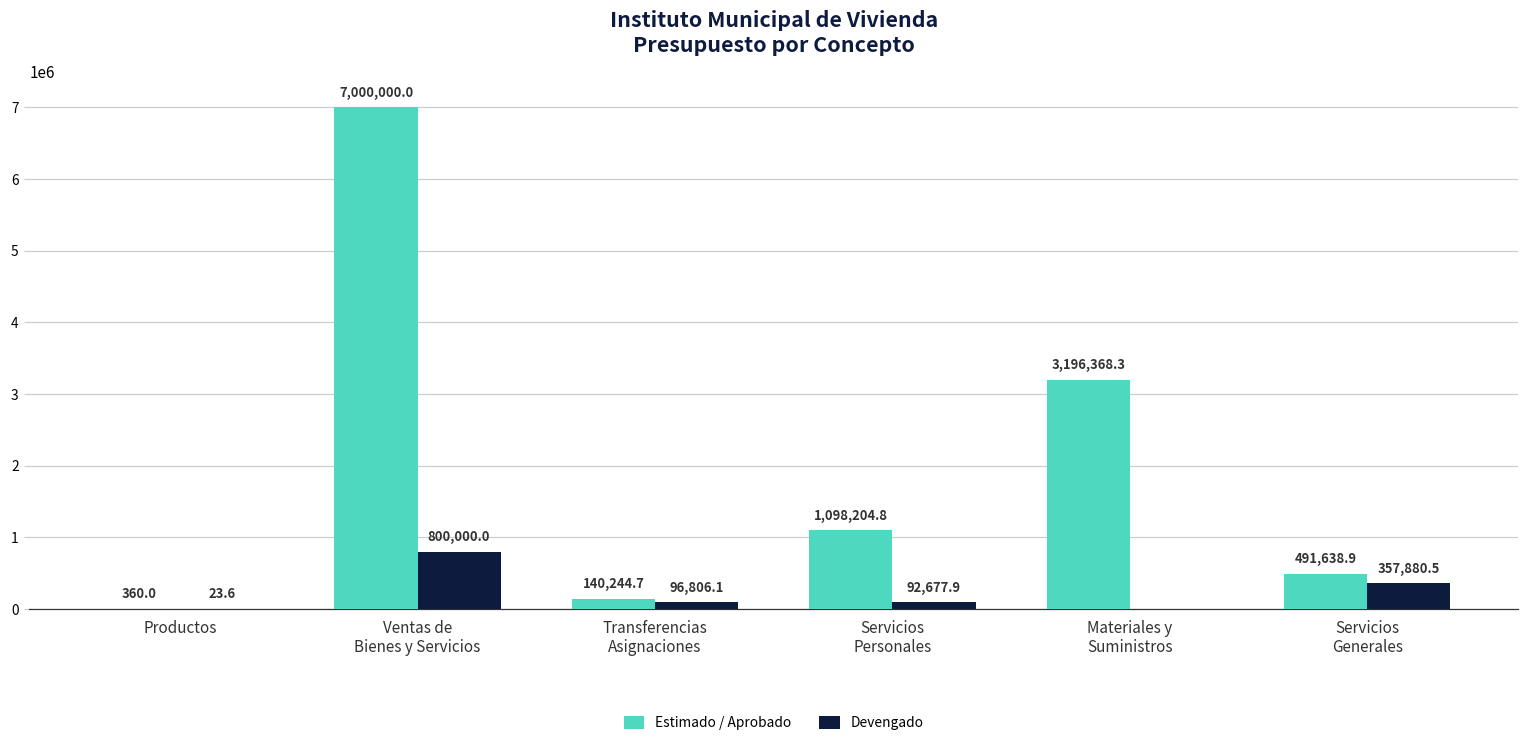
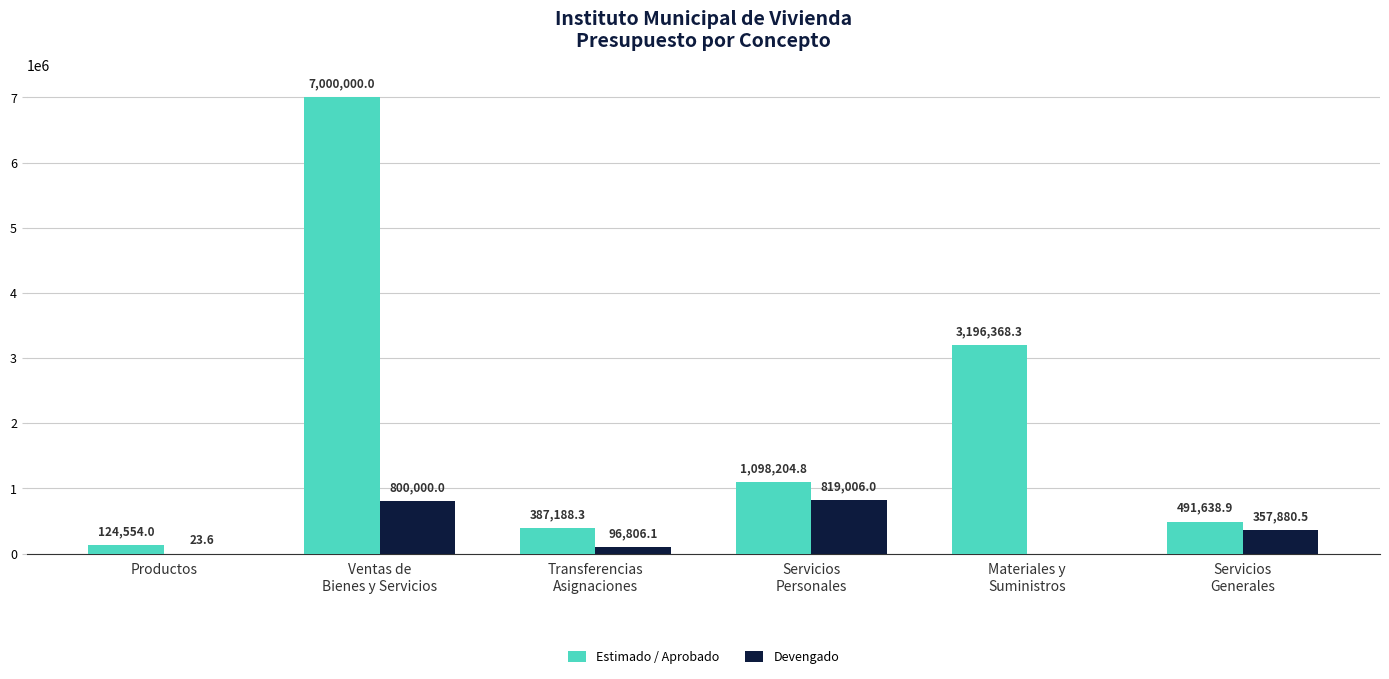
Estimado / Aprobado, Productos: 360.0 -> 124,554.0
Estimado / Aprobado, Transferencias Asignaciones: 140,244.7 -> 387,188.3
Devengado, Servicios Personales: 92,677.9 -> 819,006.0
